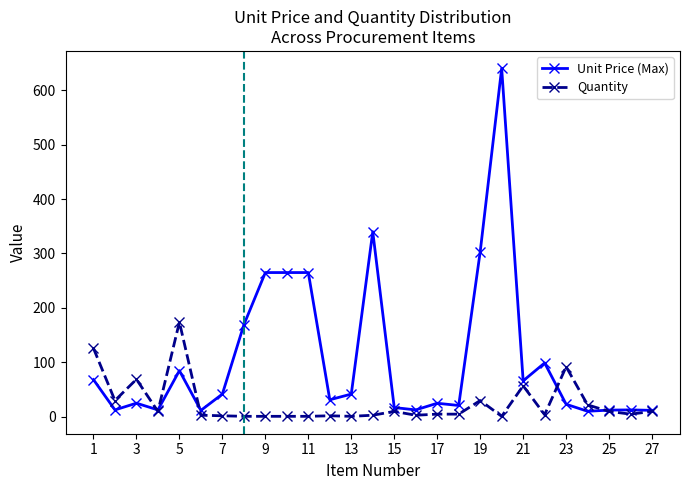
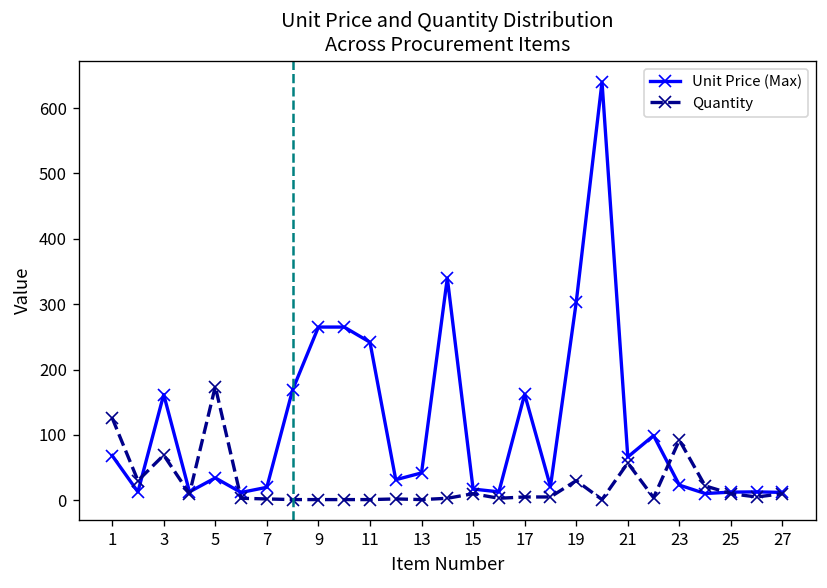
Unit Price (Max), 3: 30 -> 160
Unit Price (Max), 5: 80 -> 30
Unit Price (Max), 7: 40 -> 20
Unit Price (Max), 11: 270 -> 240
Unit Price (Max), 17: 30 -> 160
